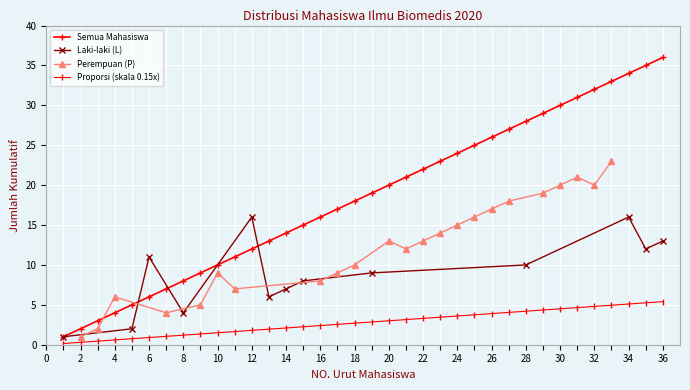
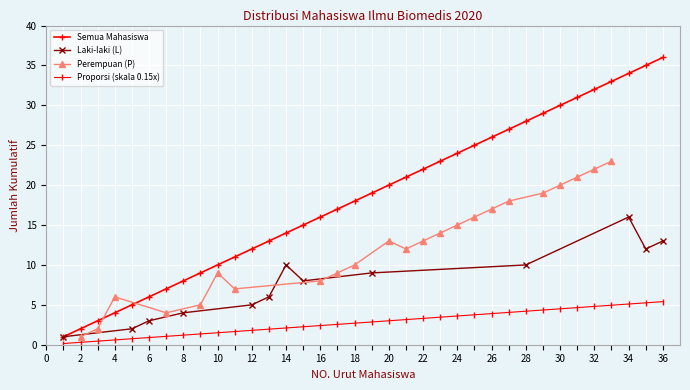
Laki-laki (L), 6: 11 -> 3
Laki-laki (L), 12: 16 -> 5
Laki-laki (L), 14: 7 -> 10
Perempuan (P), 32: 20 -> 22
